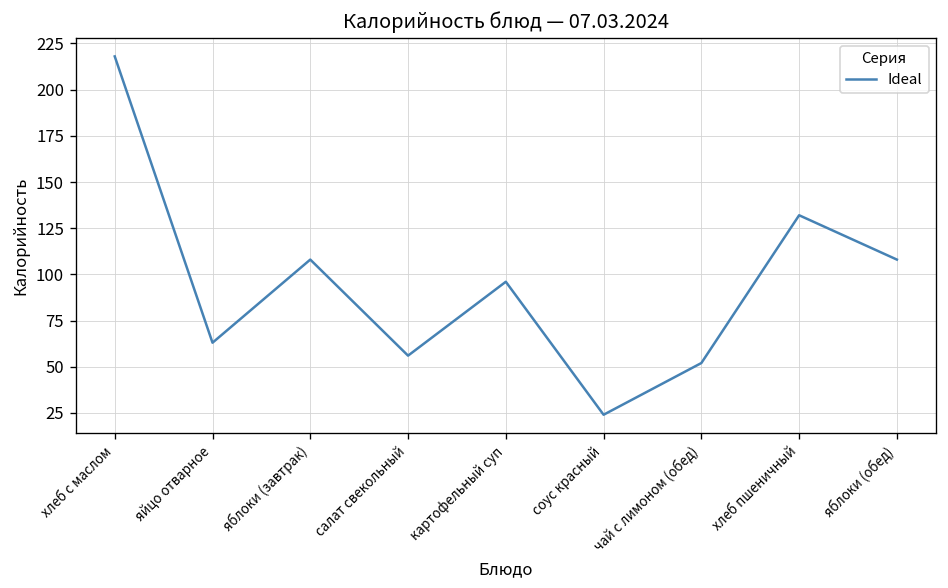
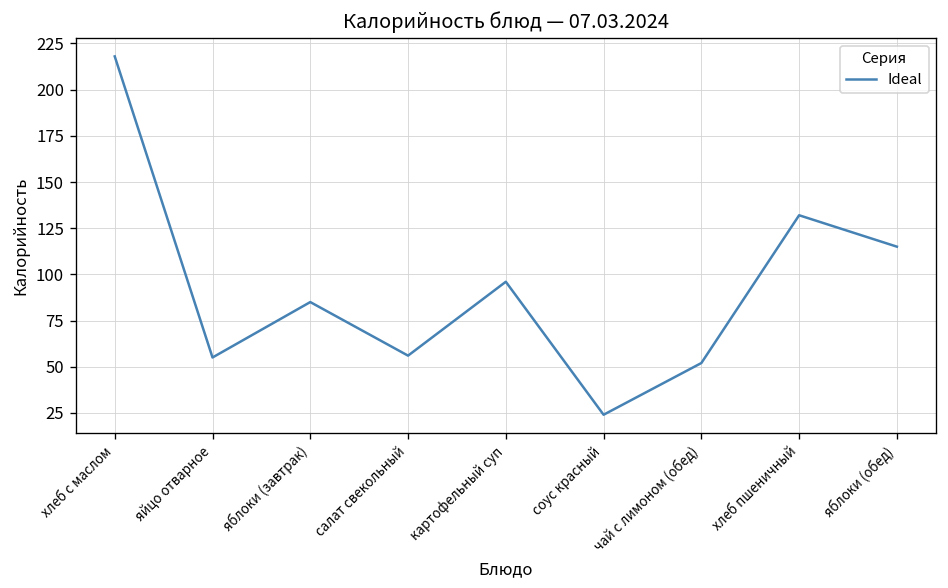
яйцо отварное: 63 -> 55
яблоки (завтрак): 108 -> 85
яблоки (обед): 108 -> 115
